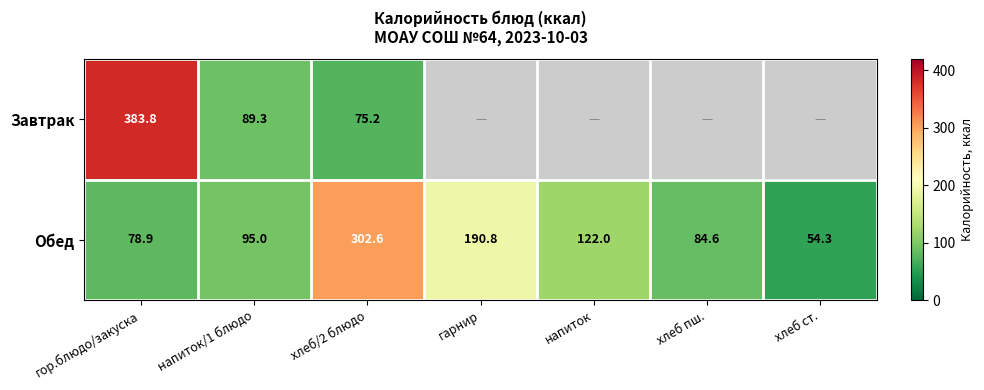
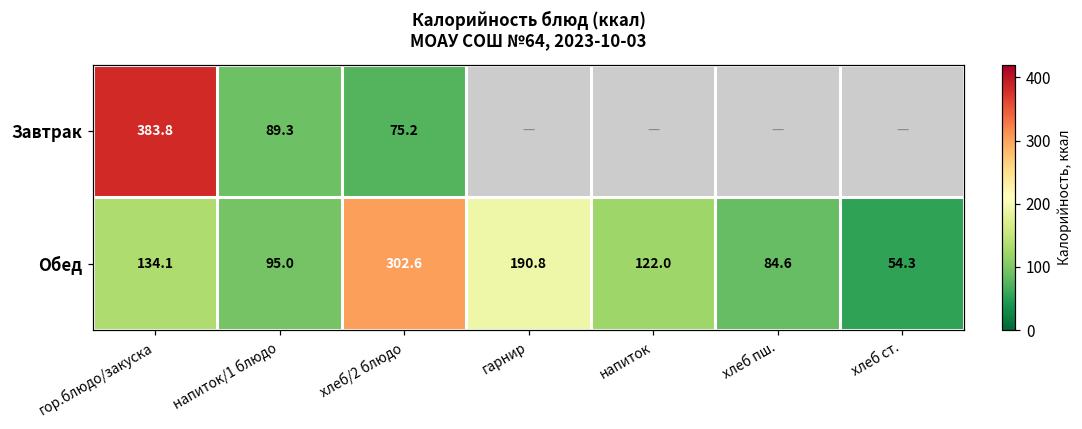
Обед, гор.блюдо/закуска: 78.9 -> 134.1
